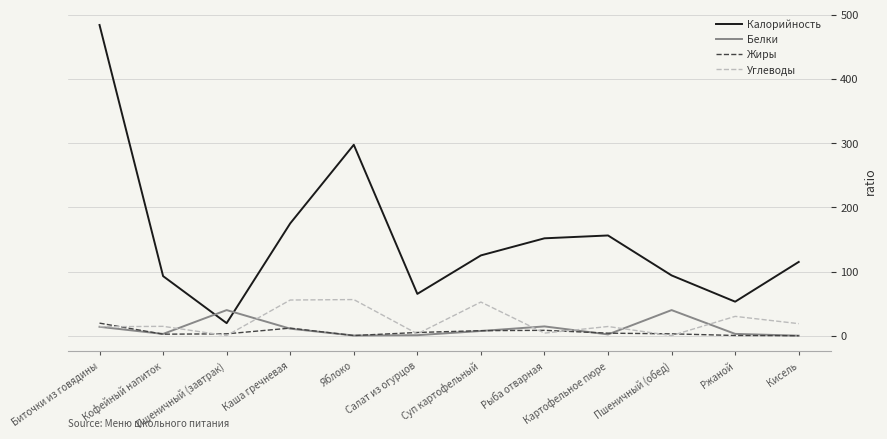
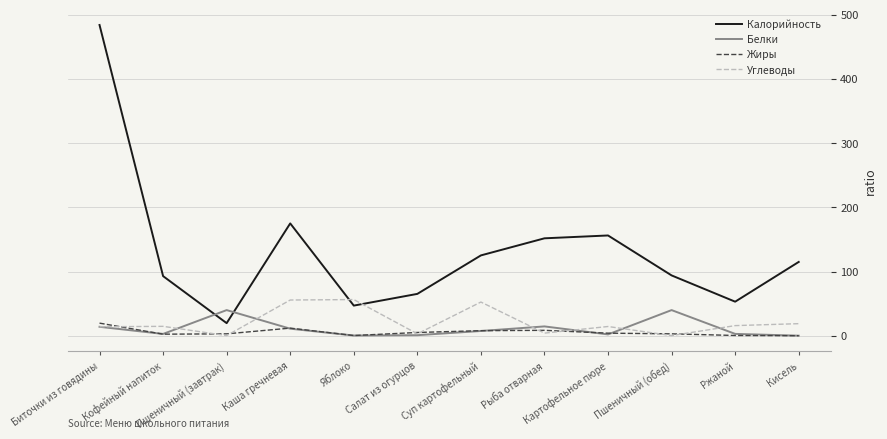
Калорийность, Яблоко: 300 -> 50
Углеводы, Ржаной: 30 -> 20
